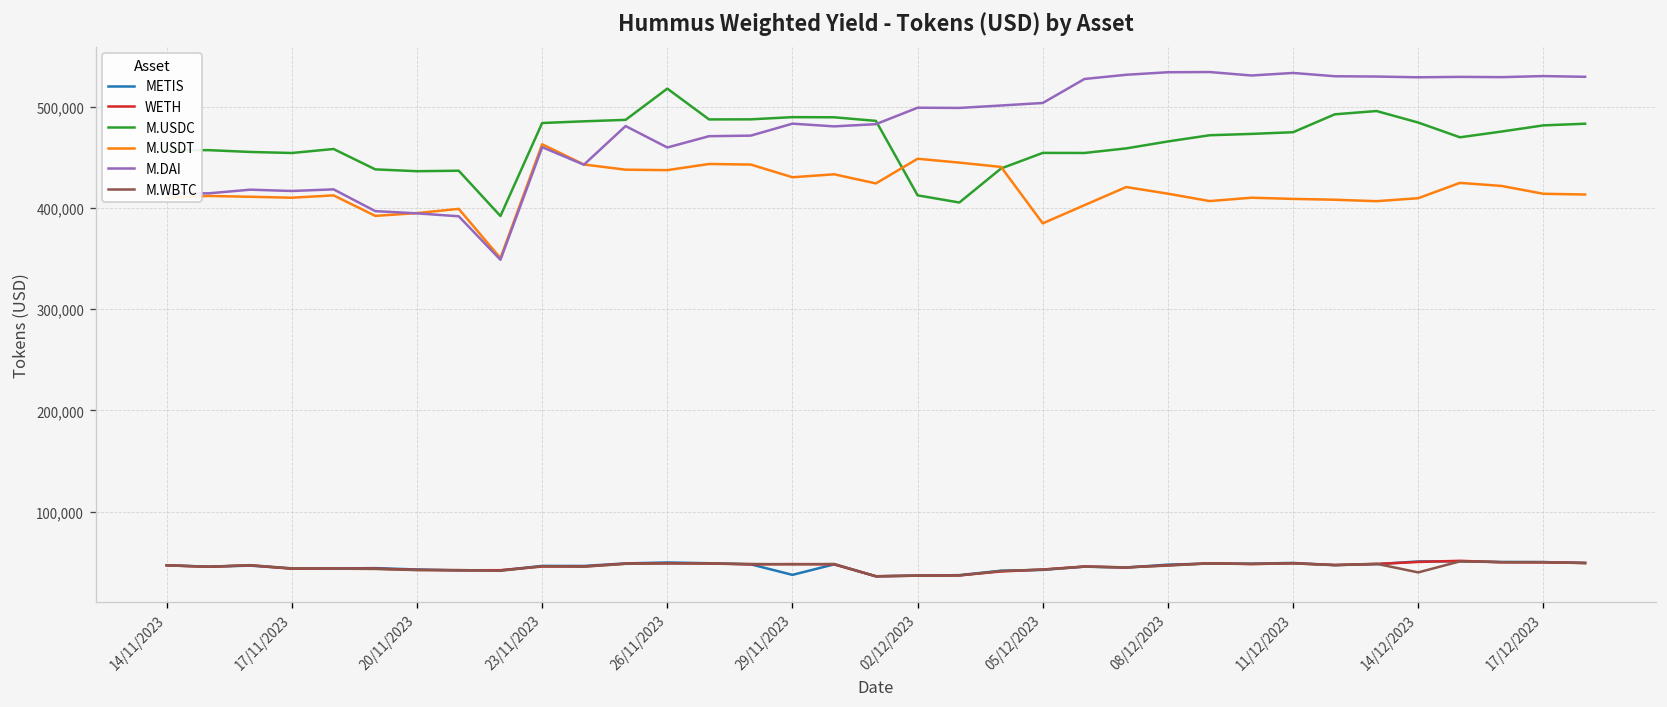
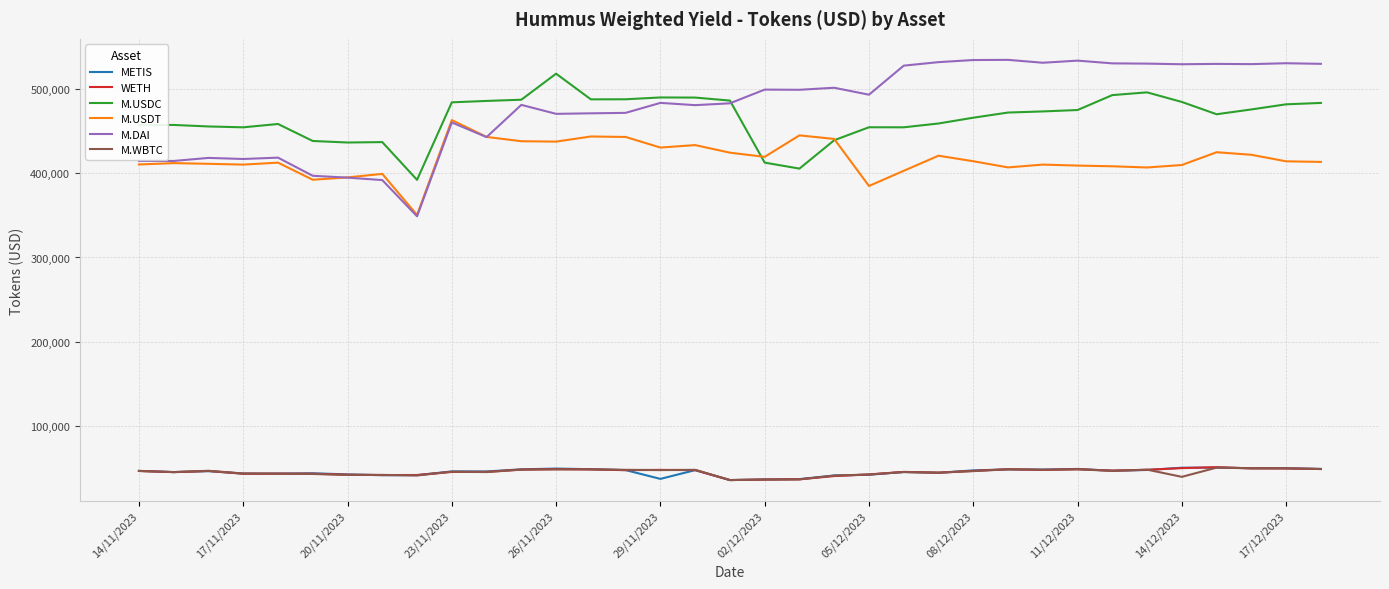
M.DAI, 26/11/2023: 460,000 -> 470,000
M.USDT, 02/12/2023: 450,000 -> 420,000
M.DAI, 05/12/2023: 500,000 -> 490,000
